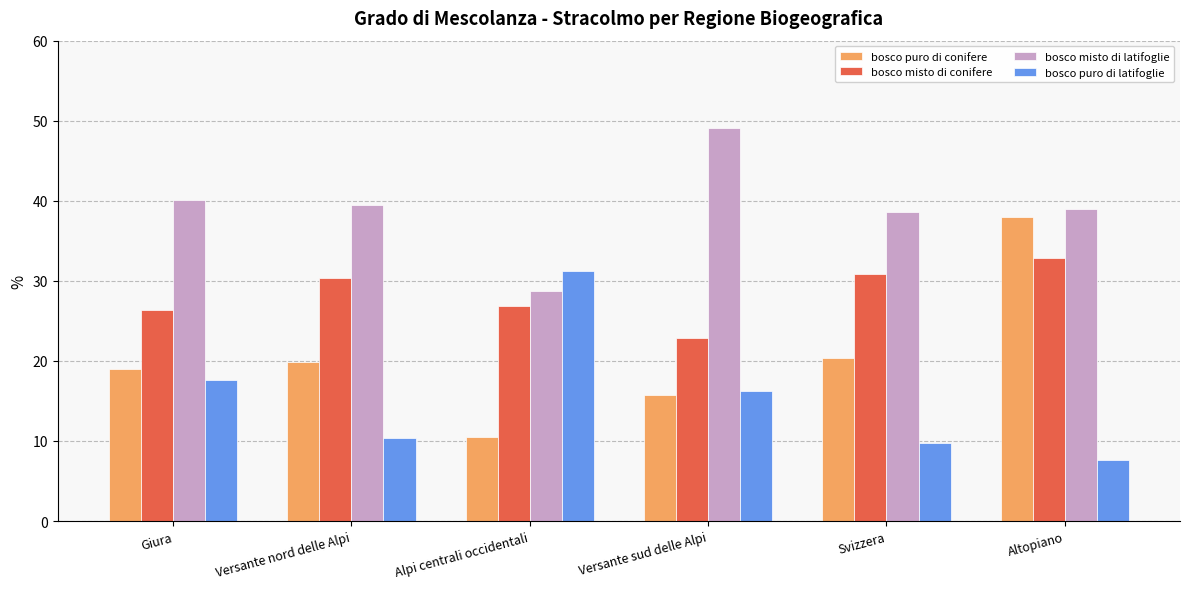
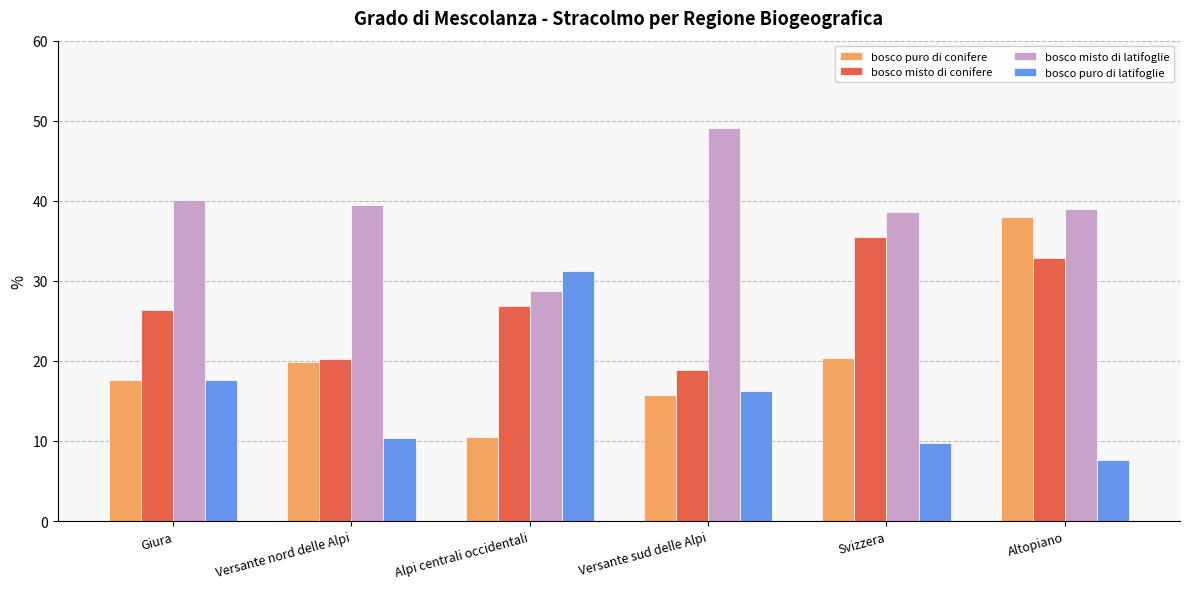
bosco puro di conifere, Giura: 19 -> 18
bosco misto di conifere, Versante nord delle Alpi: 30 -> 20
bosco misto di conifere, Versante sud delle Alpi: 23 -> 19
bosco misto di conifere, Svizzera: 31 -> 36
